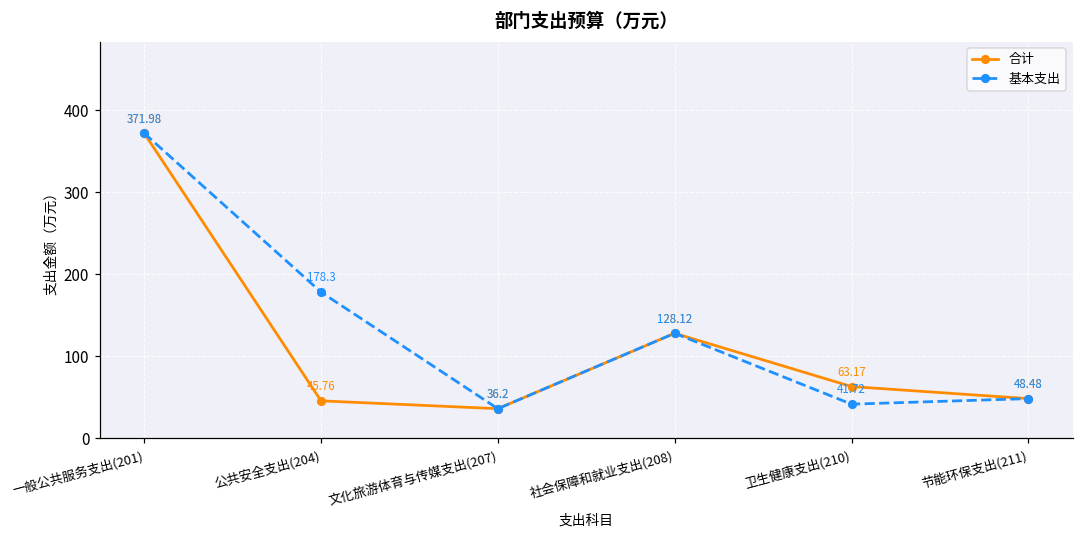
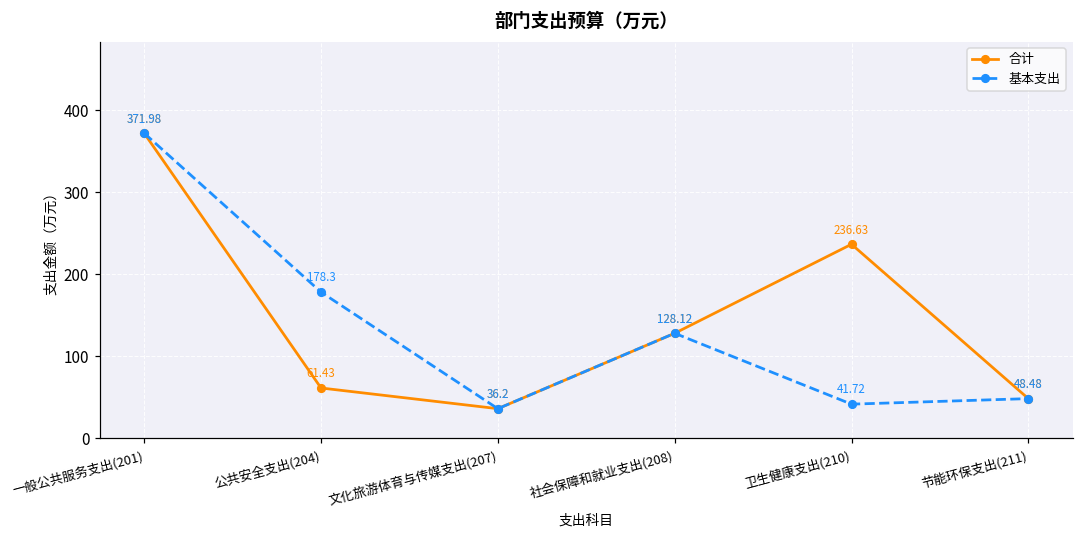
合计, 公共安全支出(204): 45.76 -> 61.43
合计, 卫生健康支出(210): 63.17 -> 236.63
